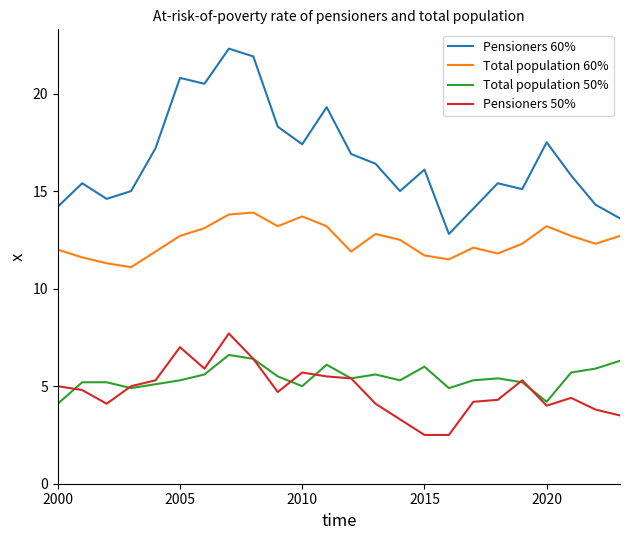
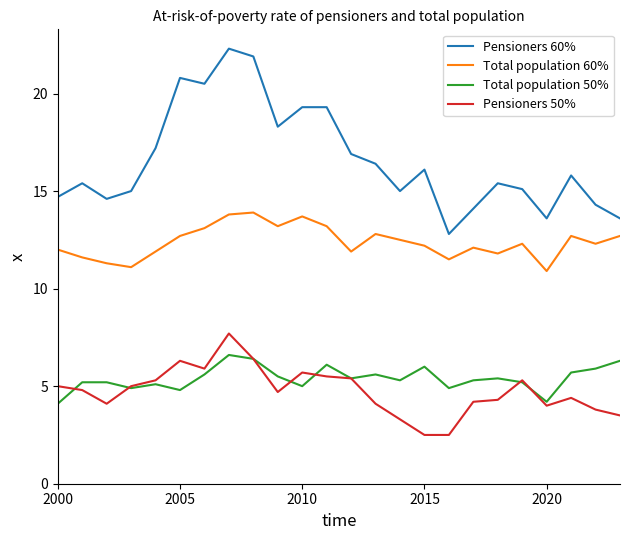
Pensioners 60%, 2000: 14.2 -> 14.7
Total population 50%, 2005: 5.3 -> 4.8
Pensioners 50%, 2005: 7.0 -> 6.3
Pensioners 60%, 2010: 17.4 -> 19.3
Total population 60%, 2015: 11.7 -> 12.2
Pensioners 60%, 2020: 17.5 -> 13.6
Total population 60%, 2020: 13.2 -> 10.9
